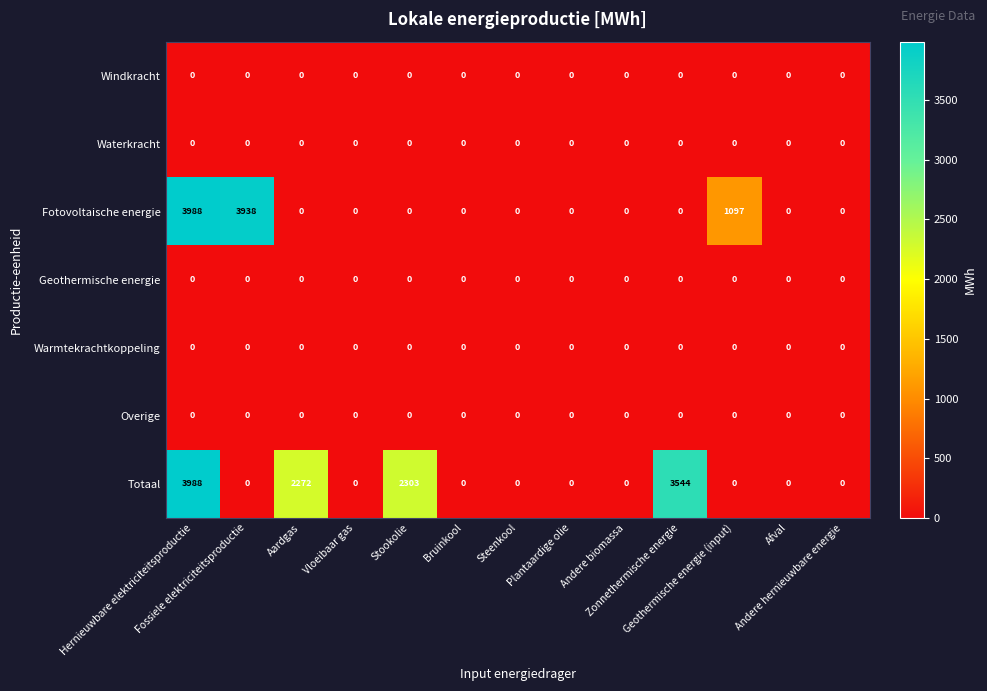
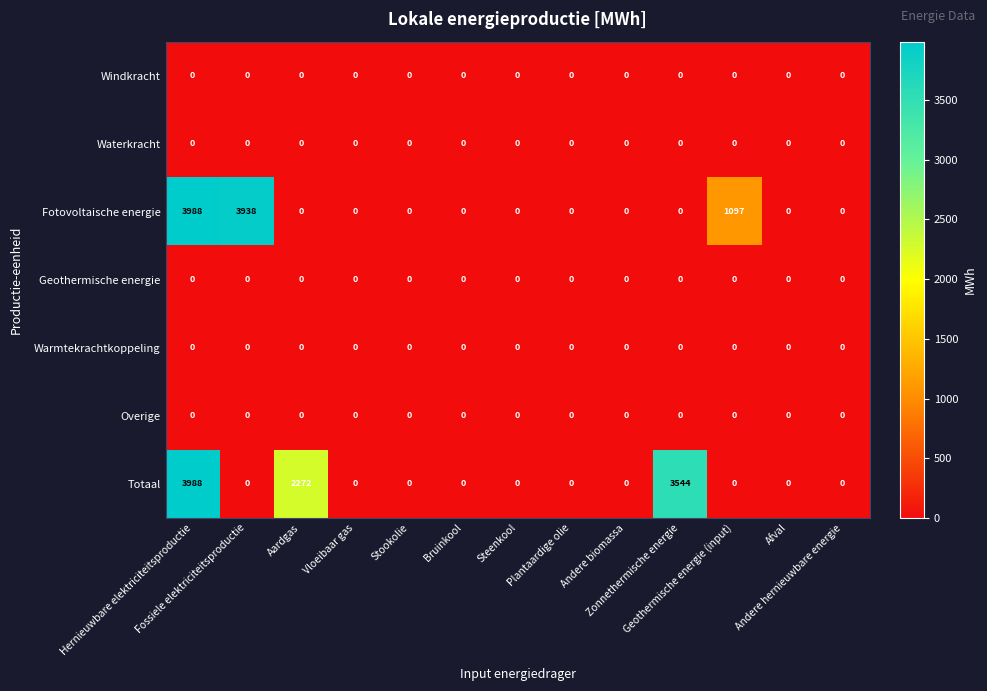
Totaal, Stookolie: 2303 -> 0
